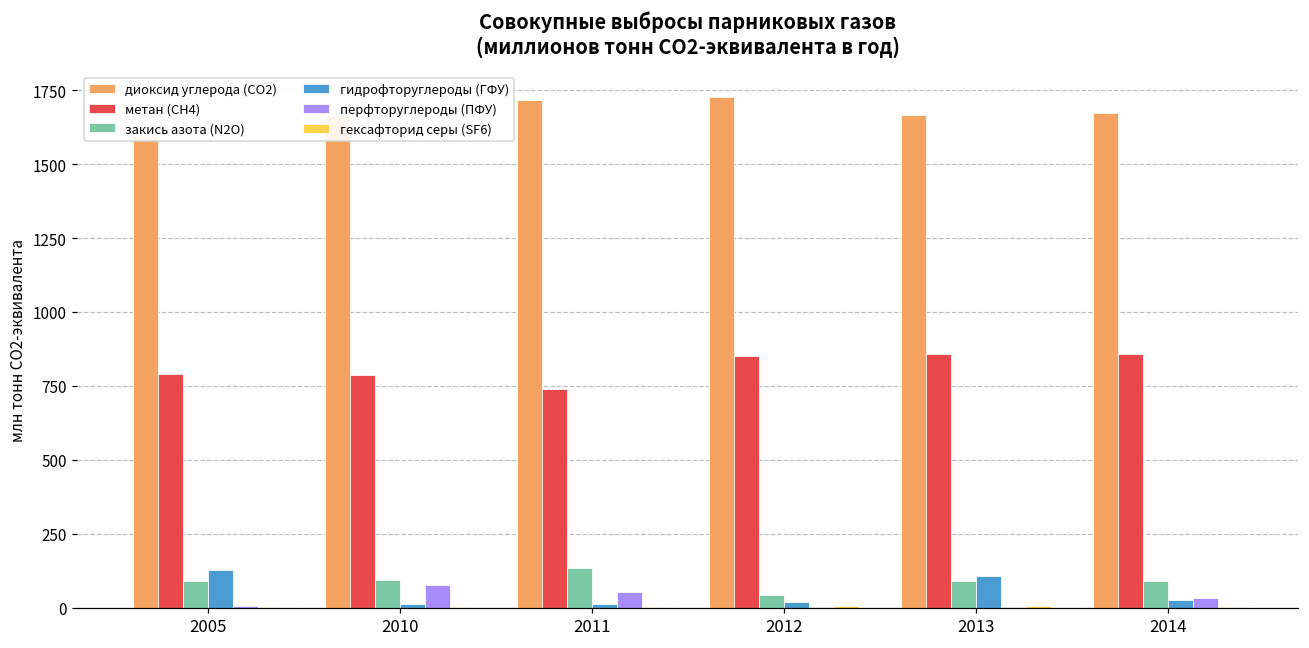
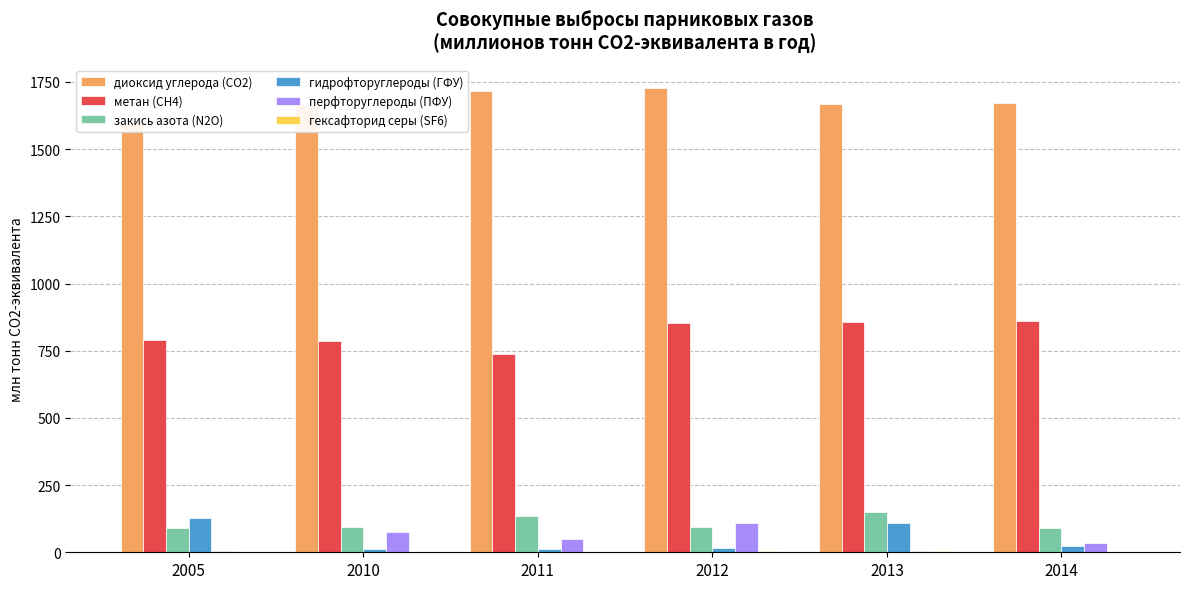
закись азота (N2O), 2012: 40 -> 90
перфторуглероды (ПФУ), 2012: 0 -> 110
закись азота (N2O), 2013: 90 -> 150
